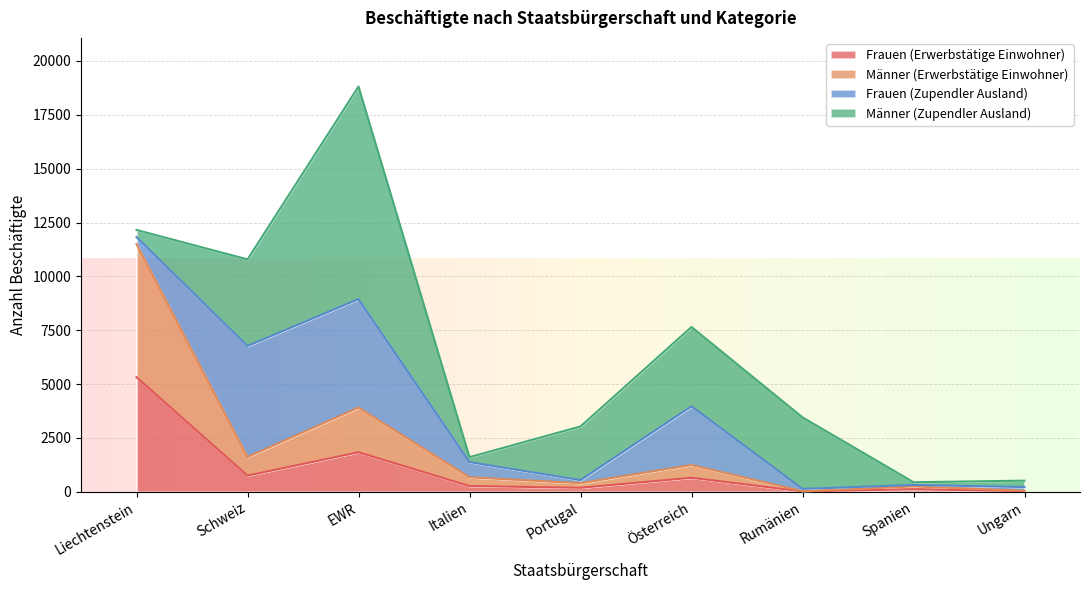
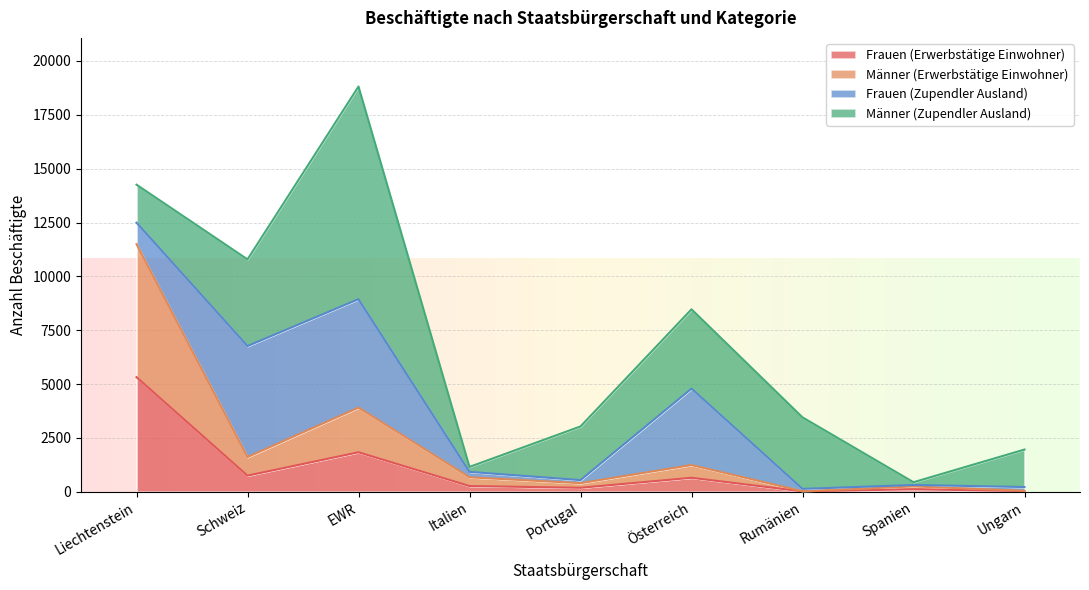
Frauen (Zupendler Ausland), Liechtenstein: 300 -> 1000
Männer (Zupendler Ausland), Liechtenstein: 300 -> 1800
Frauen (Zupendler Ausland), Italien: 700 -> 300
Frauen (Zupendler Ausland), Österreich: 2700 -> 3500
Männer (Zupendler Ausland), Ungarn: 300 -> 1700
